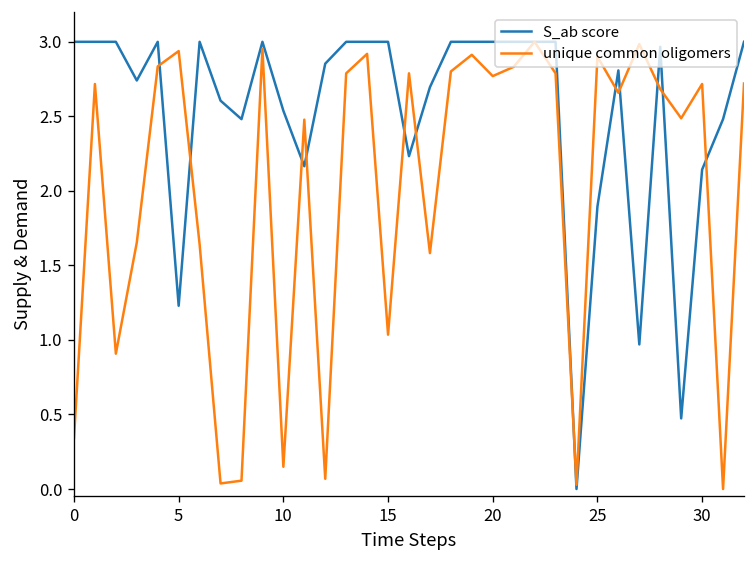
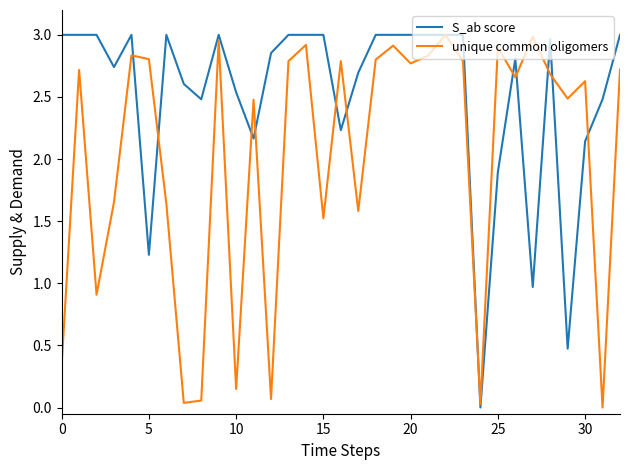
unique common oligomers, 5: 2.94 -> 2.80
unique common oligomers, 15: 1.04 -> 1.52
unique common oligomers, 30: 2.72 -> 2.63
